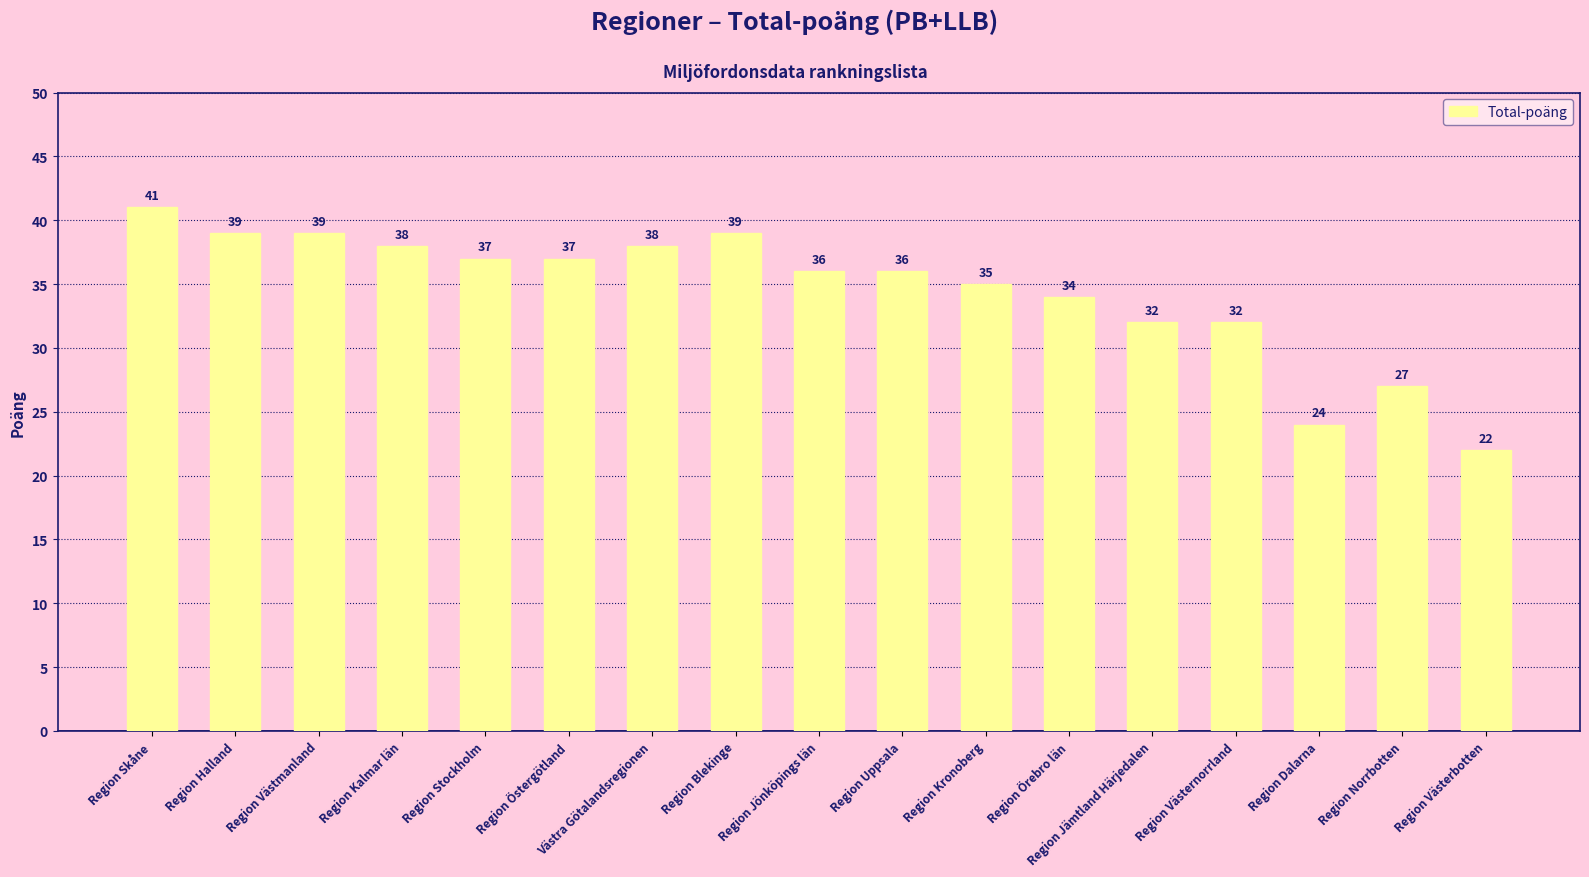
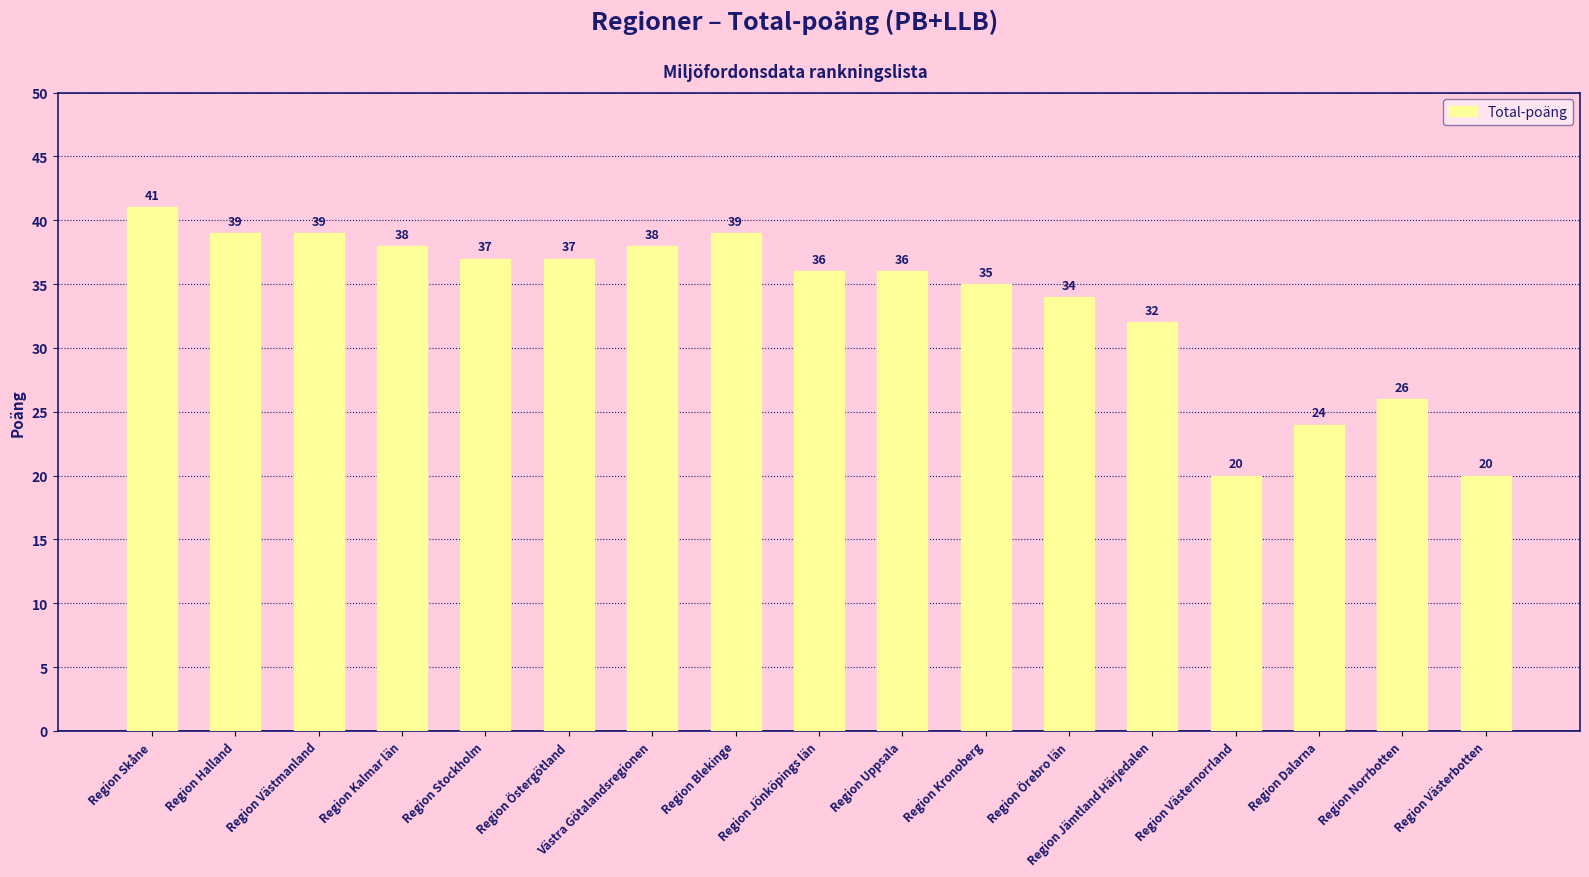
Region Västernorrland: 32 -> 20
Region Norrbotten: 27 -> 26
Region Västerbotten: 22 -> 20
